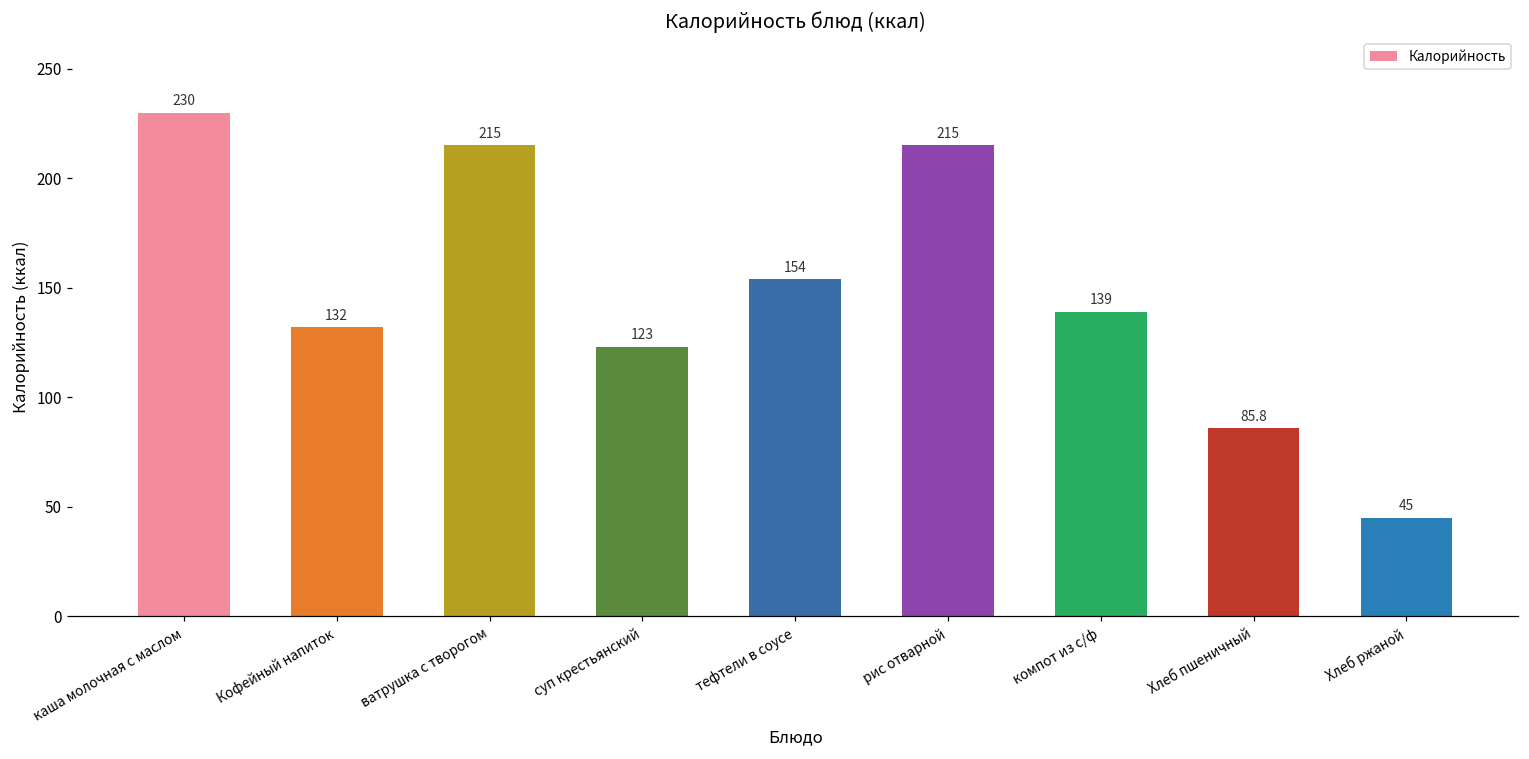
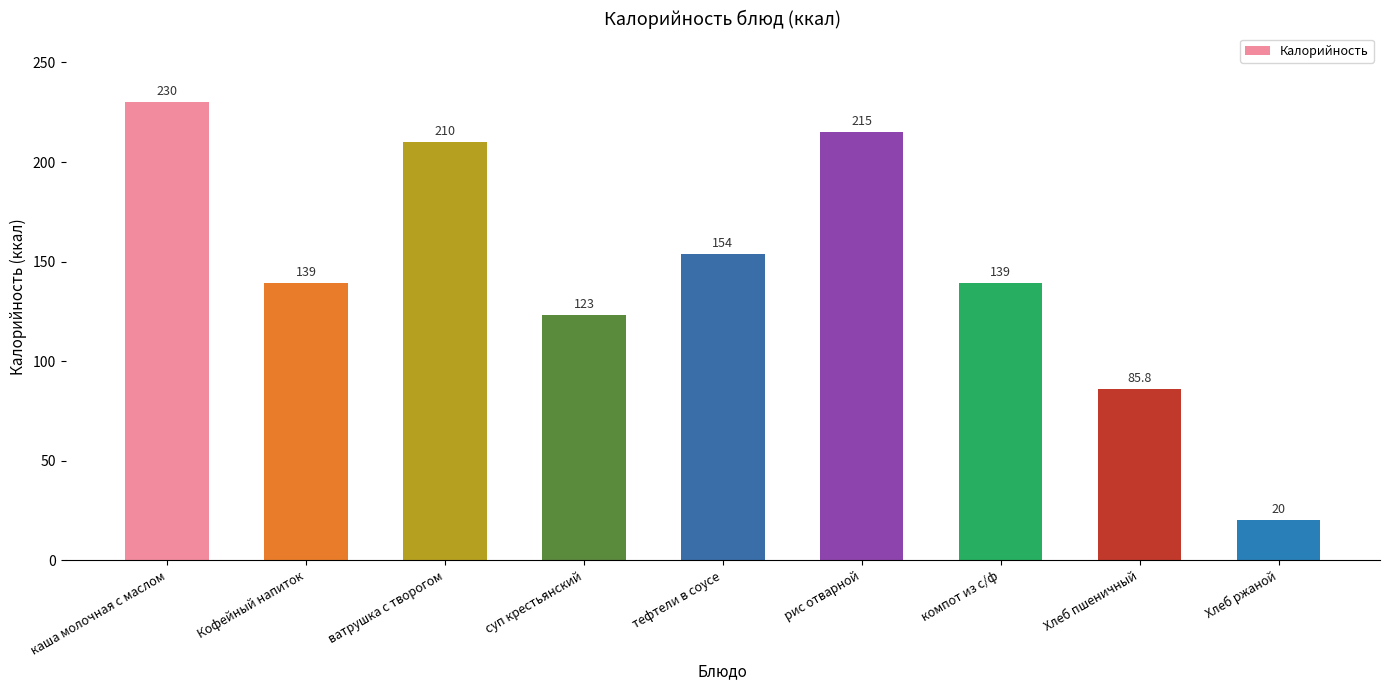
Кофейный напиток: 132 -> 139
ватрушка с творогом: 215 -> 210
Хлеб ржаной: 45 -> 20
